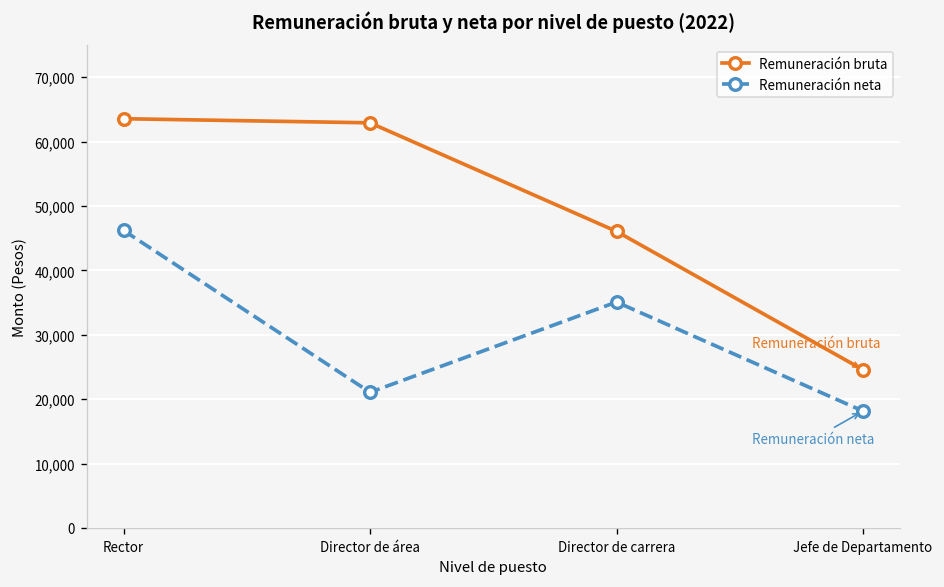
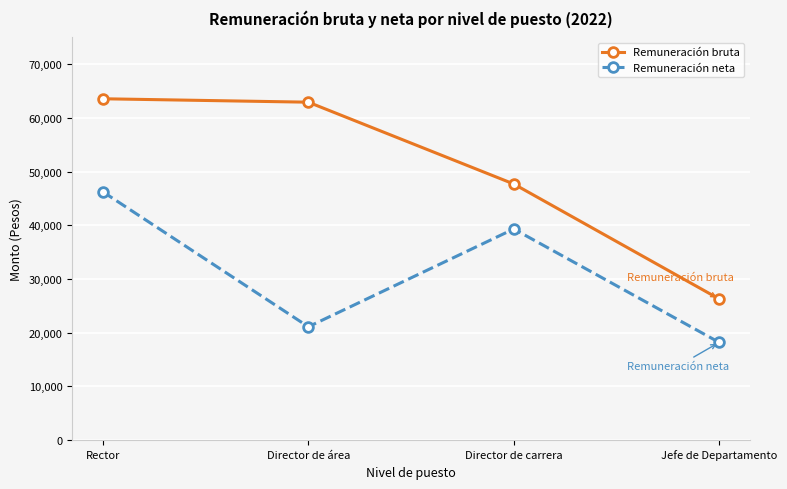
Remuneración bruta, Director de carrera: 46,000 -> 48,000
Remuneración neta, Director de carrera: 35,000 -> 39,000
Remuneración bruta, Jefe de Departamento: 25,000 -> 26,000
